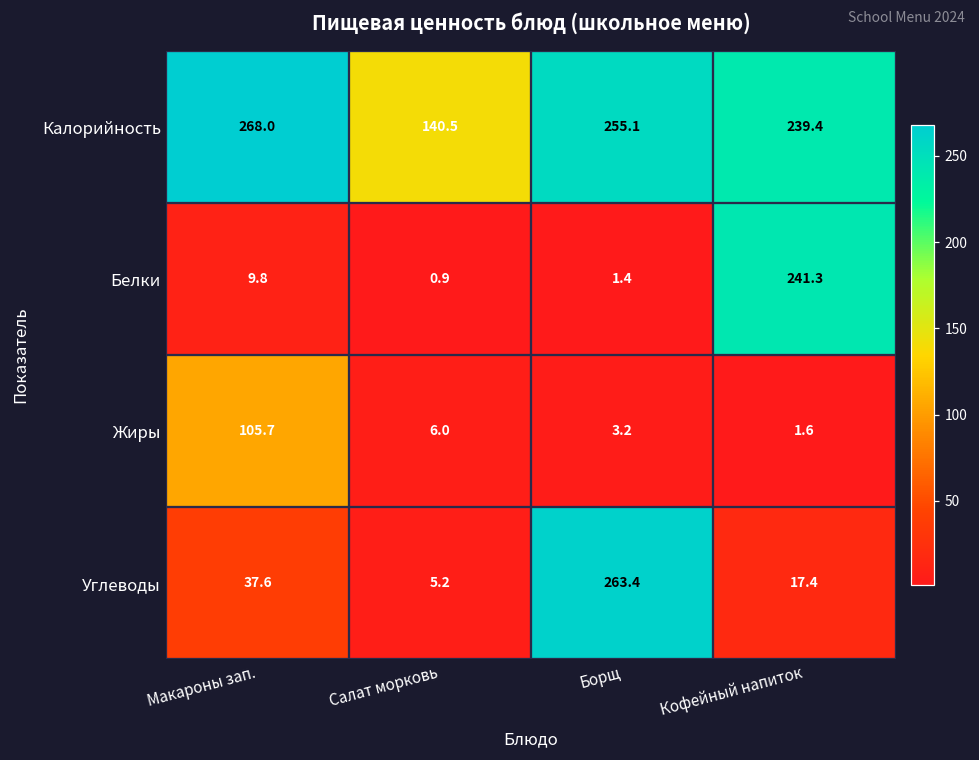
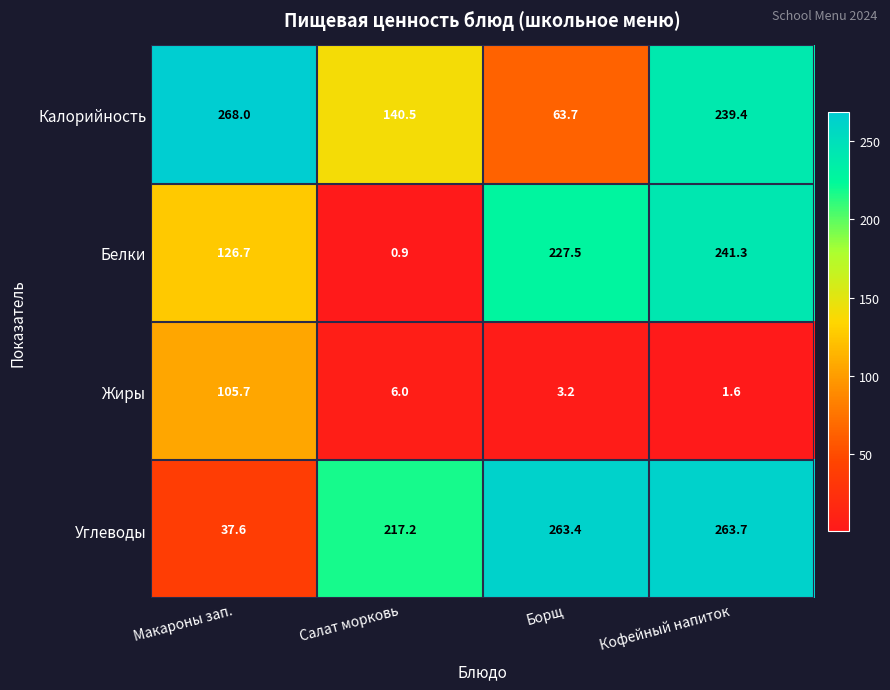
Калорийность, Борщ: 255.1 -> 63.7
Белки, Макароны зап.: 9.8 -> 126.7
Белки, Борщ: 1.4 -> 227.5
Углеводы, Салат морковь: 5.2 -> 217.2
Углеводы, Кофейный напиток: 17.4 -> 263.7
